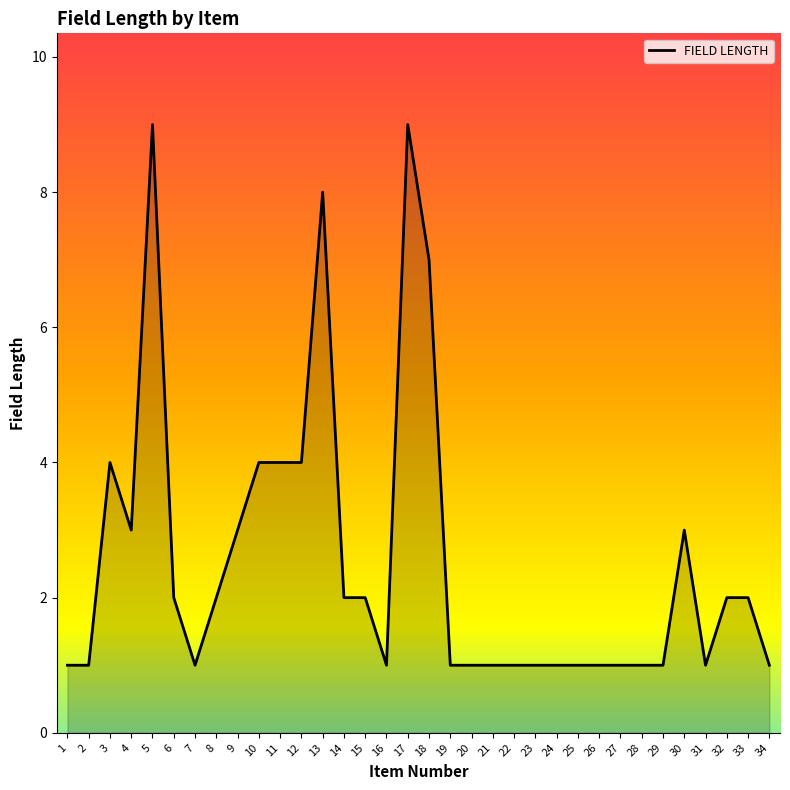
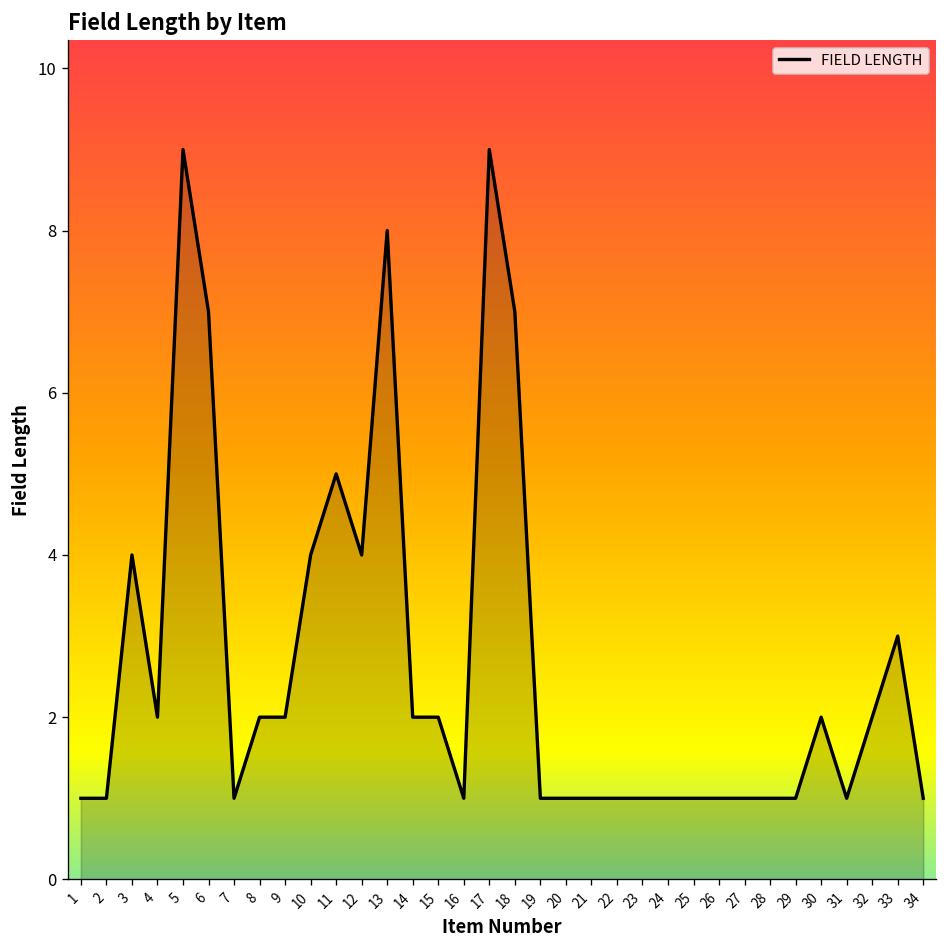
4: 3 -> 2
6: 2 -> 7
9: 3 -> 2
11: 4 -> 5
30: 3 -> 2
33: 2 -> 3
